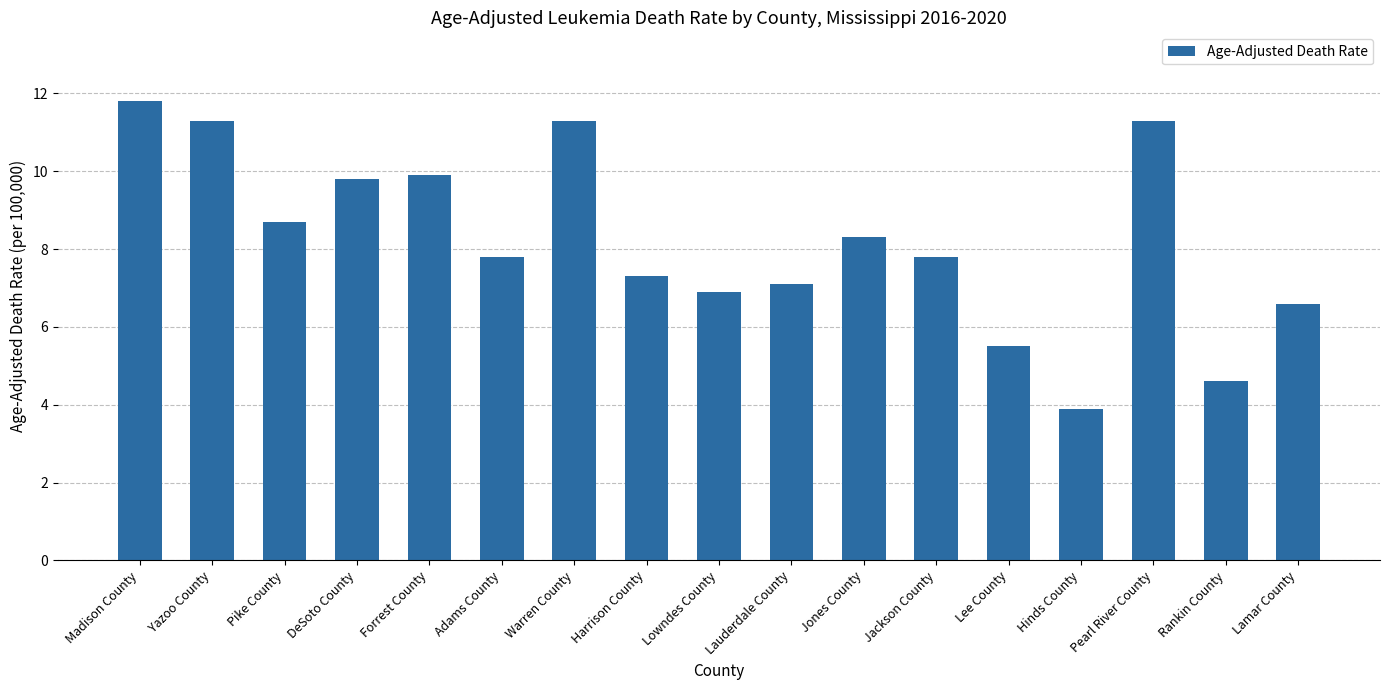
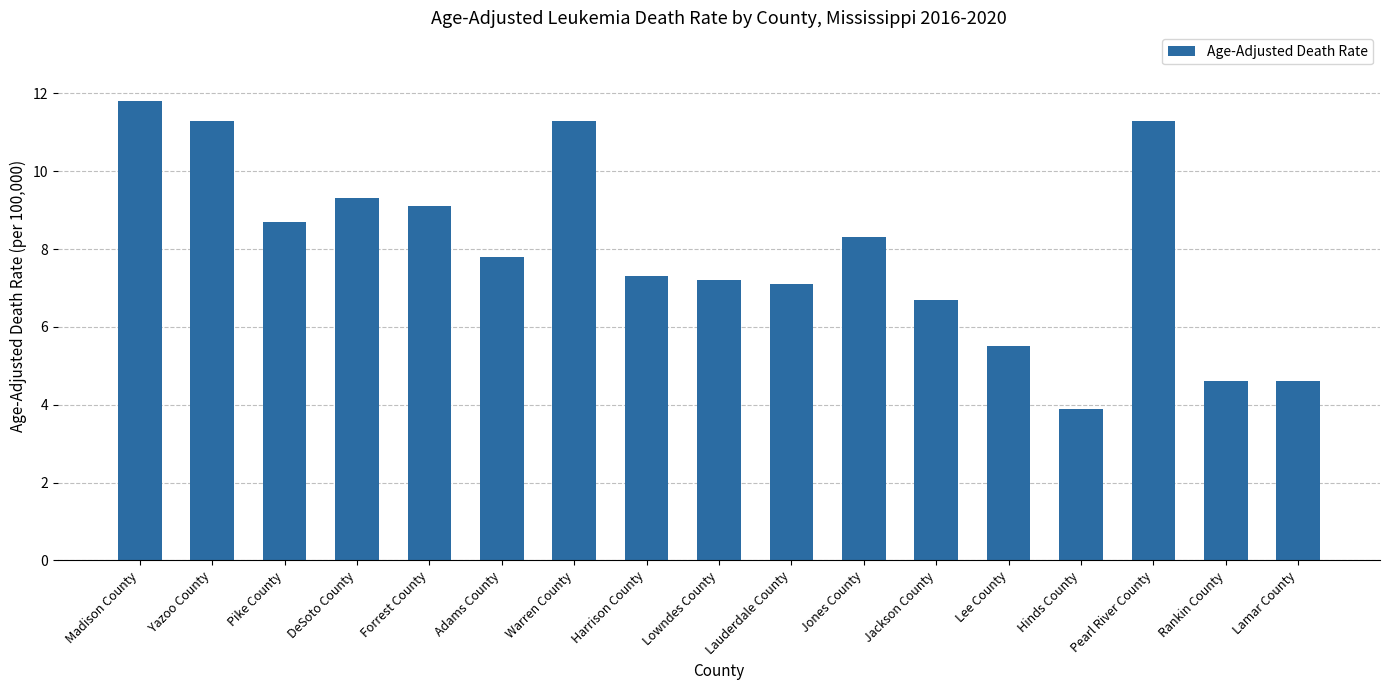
DeSoto County: 9.8 -> 9.3
Forrest County: 9.9 -> 9.1
Lowndes County: 6.9 -> 7.2
Jackson County: 7.8 -> 6.7
Lamar County: 6.6 -> 4.6
